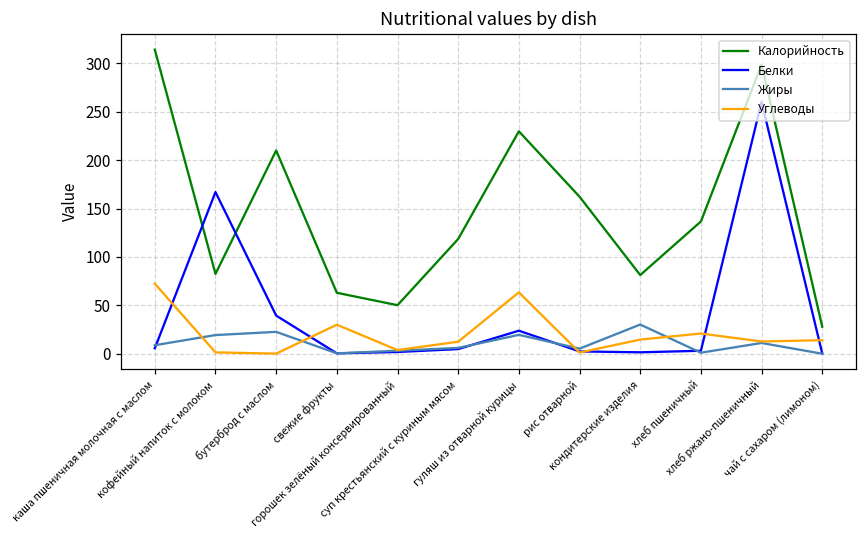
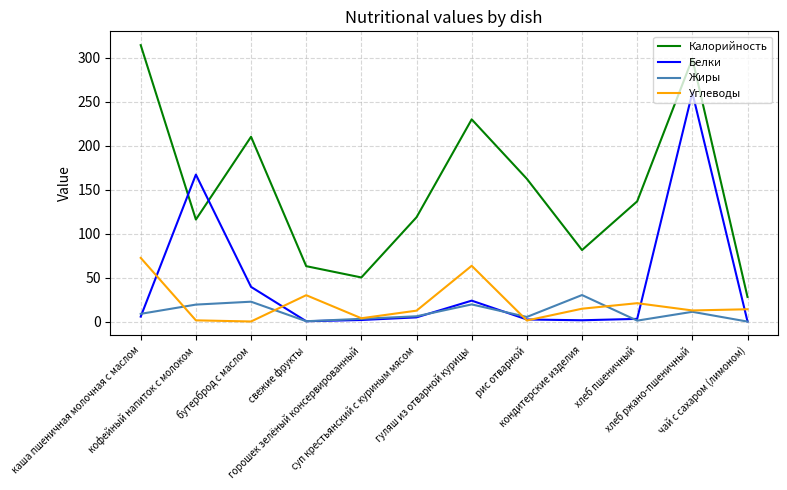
Калорийность, кофейный напиток с молоком: 80 -> 120
